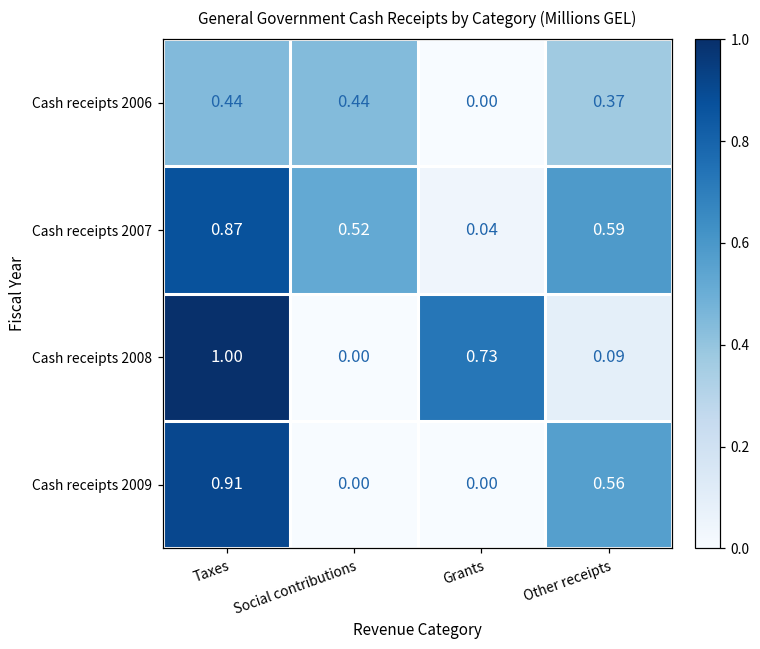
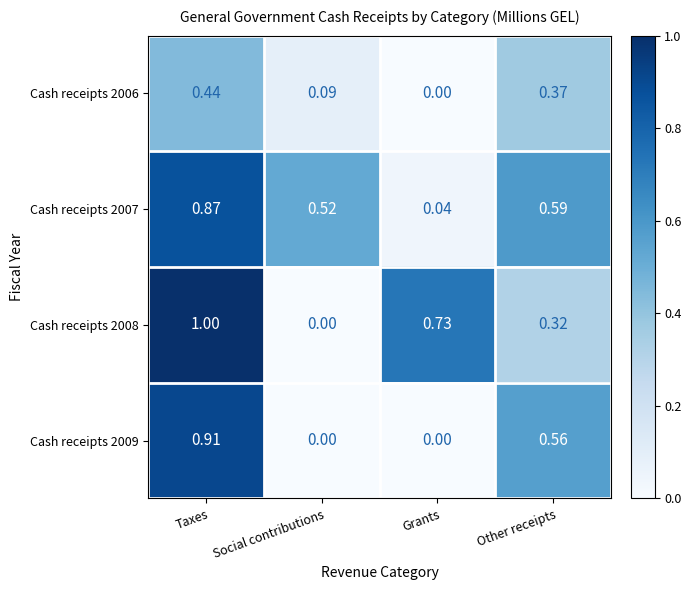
Cash receipts 2006, Social contributions: 0.44 -> 0.09
Cash receipts 2008, Other receipts: 0.09 -> 0.32
